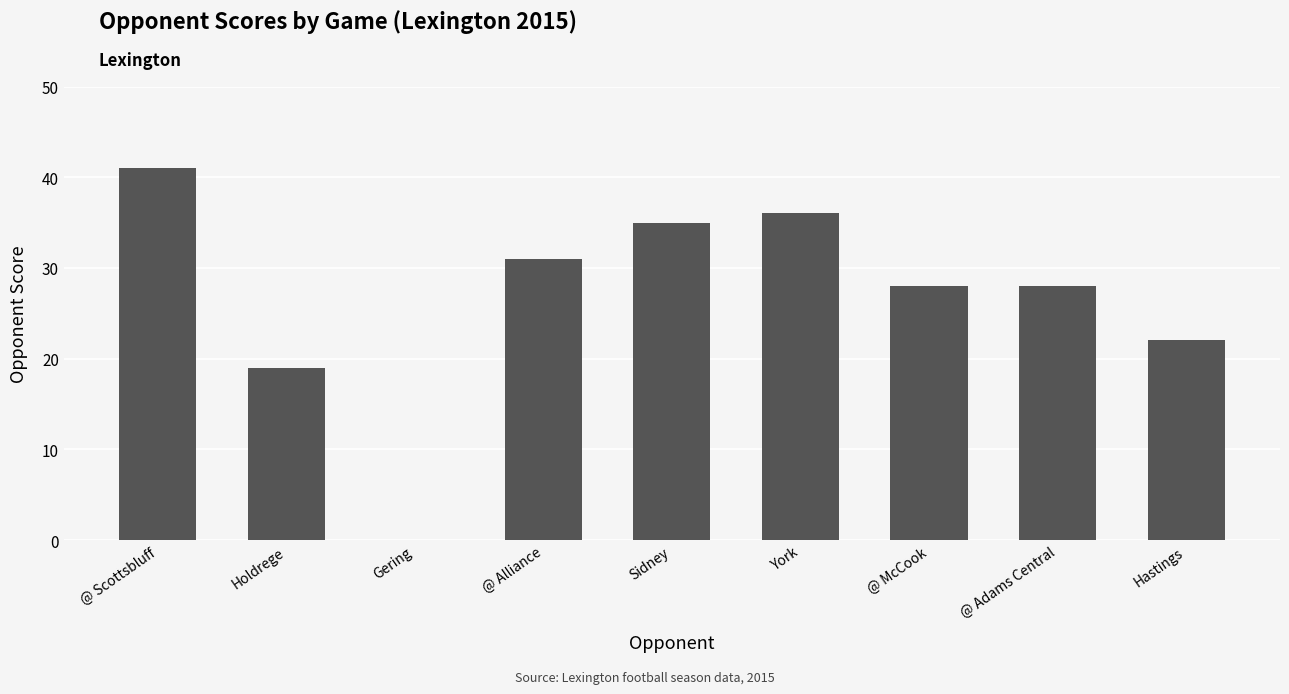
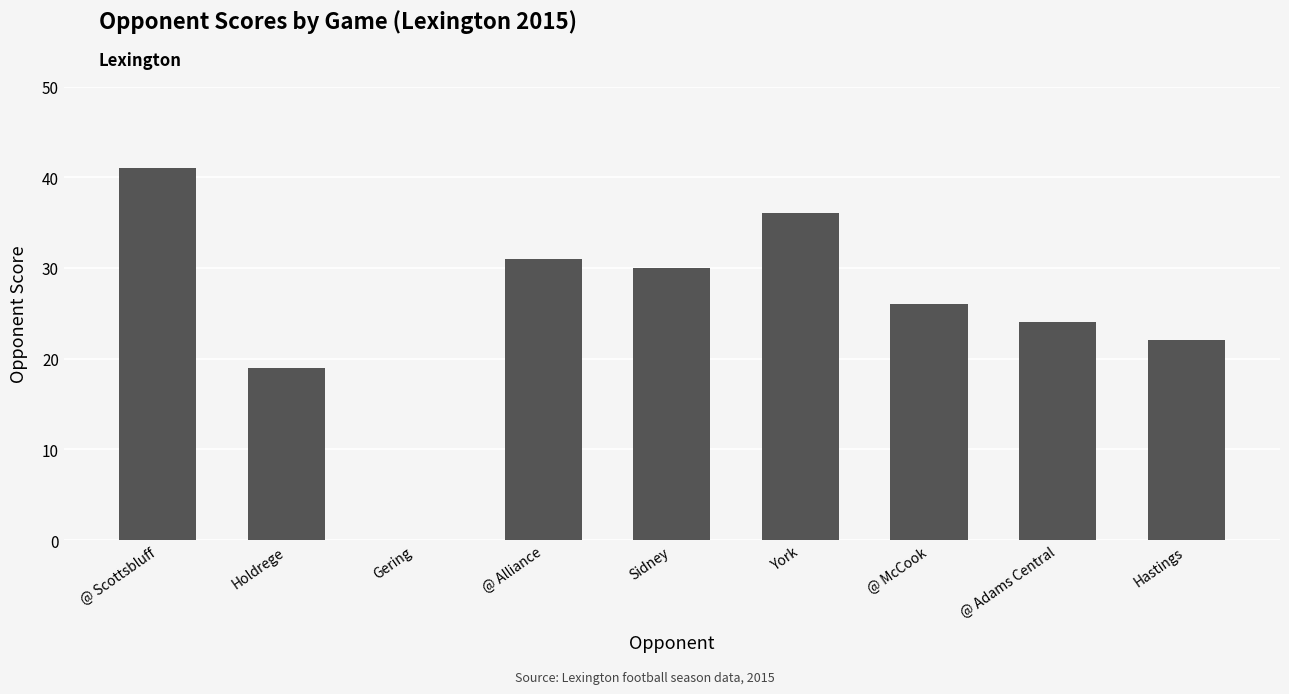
Sidney: 35 -> 30
@ McCook: 28 -> 26
@ Adams Central: 28 -> 24
